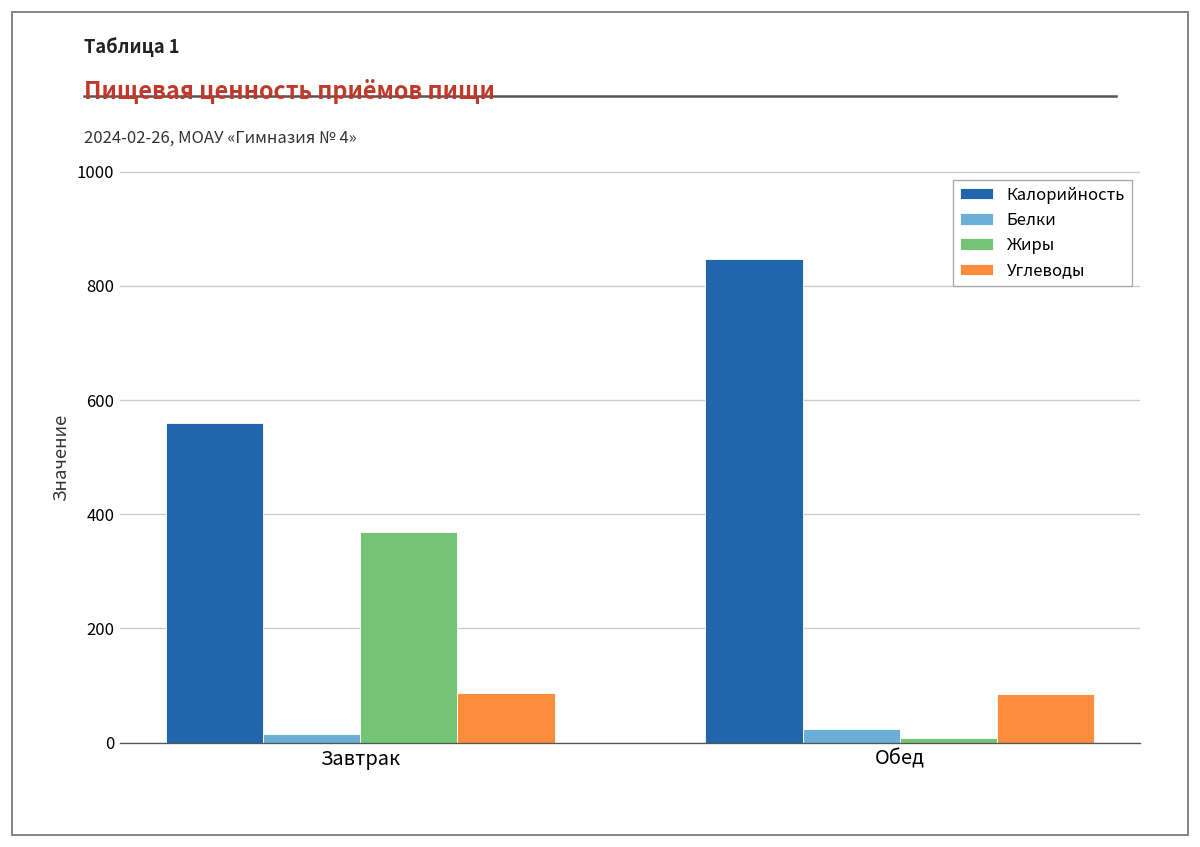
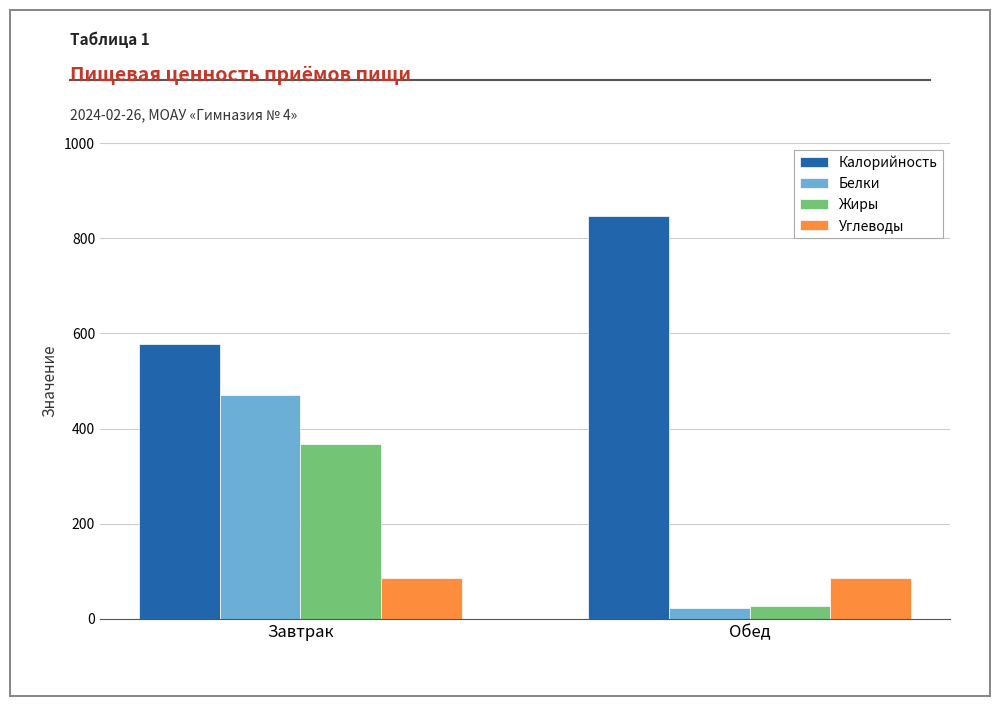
Калорийность, Завтрак: 560 -> 580
Белки, Завтрак: 20 -> 470
Жиры, Обед: 10 -> 30
